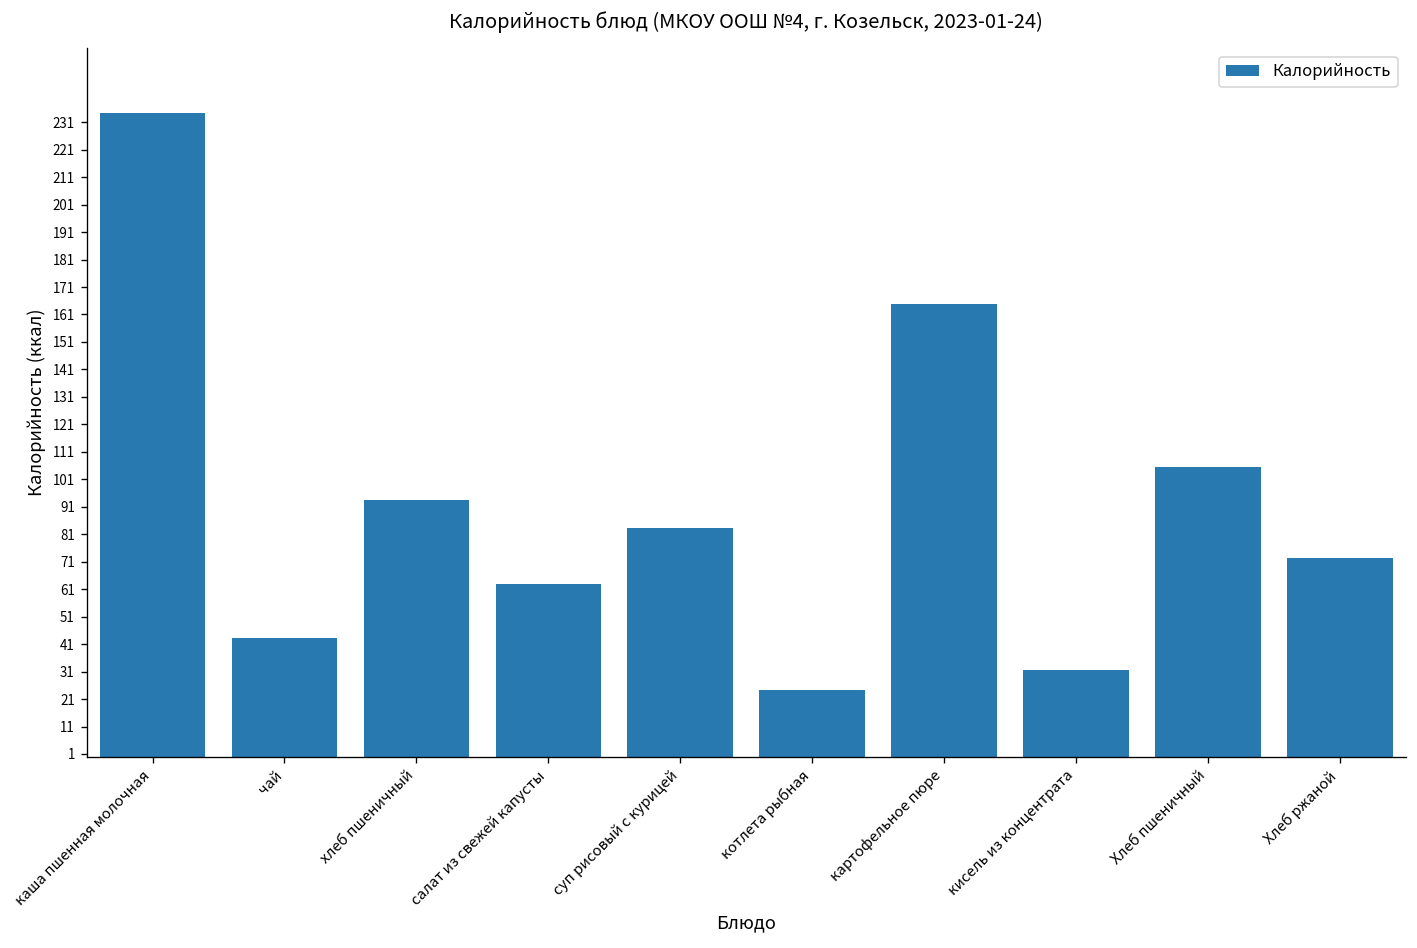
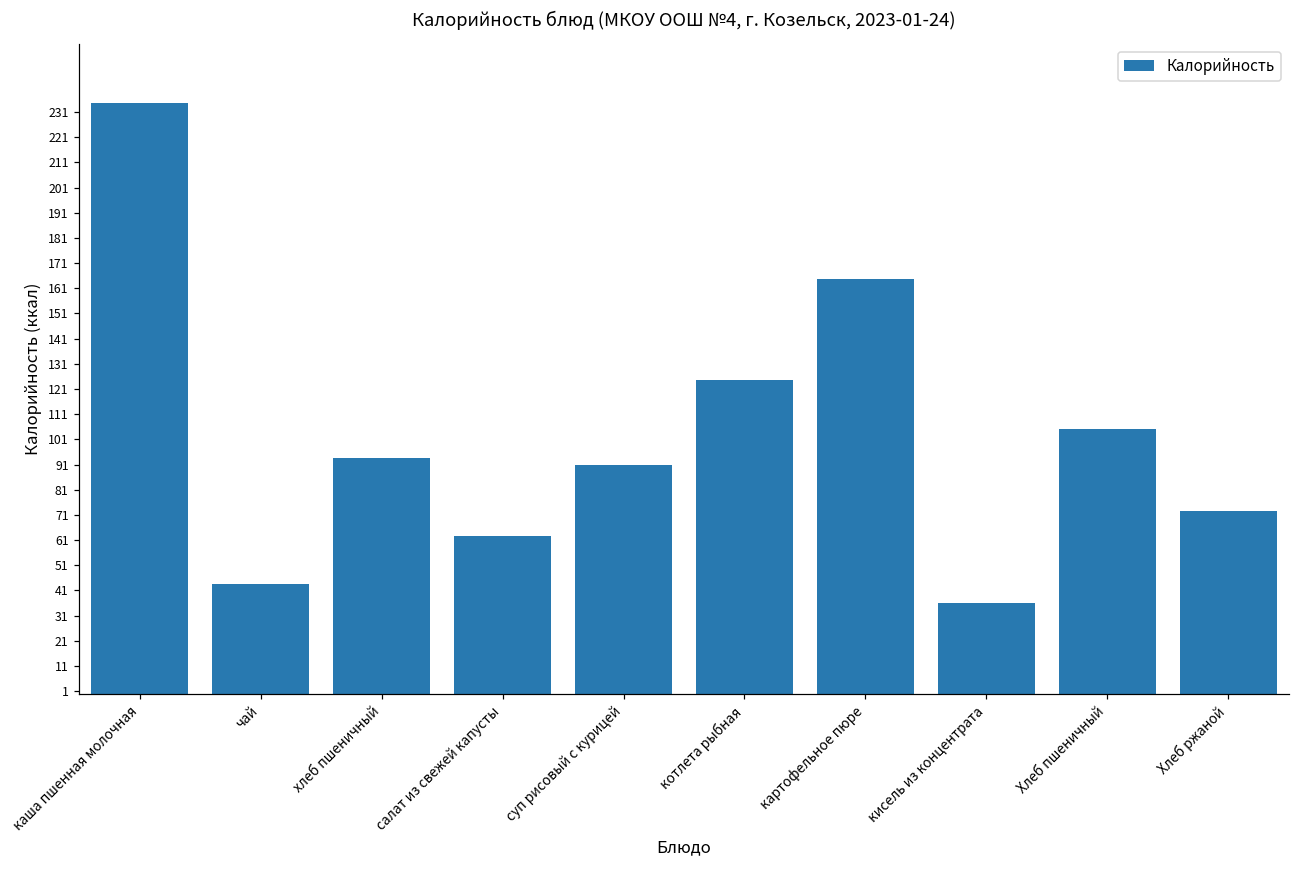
суп рисовый с курицей: 83 -> 91
котлета рыбная: 24 -> 125
кисель из концентрата: 32 -> 36
